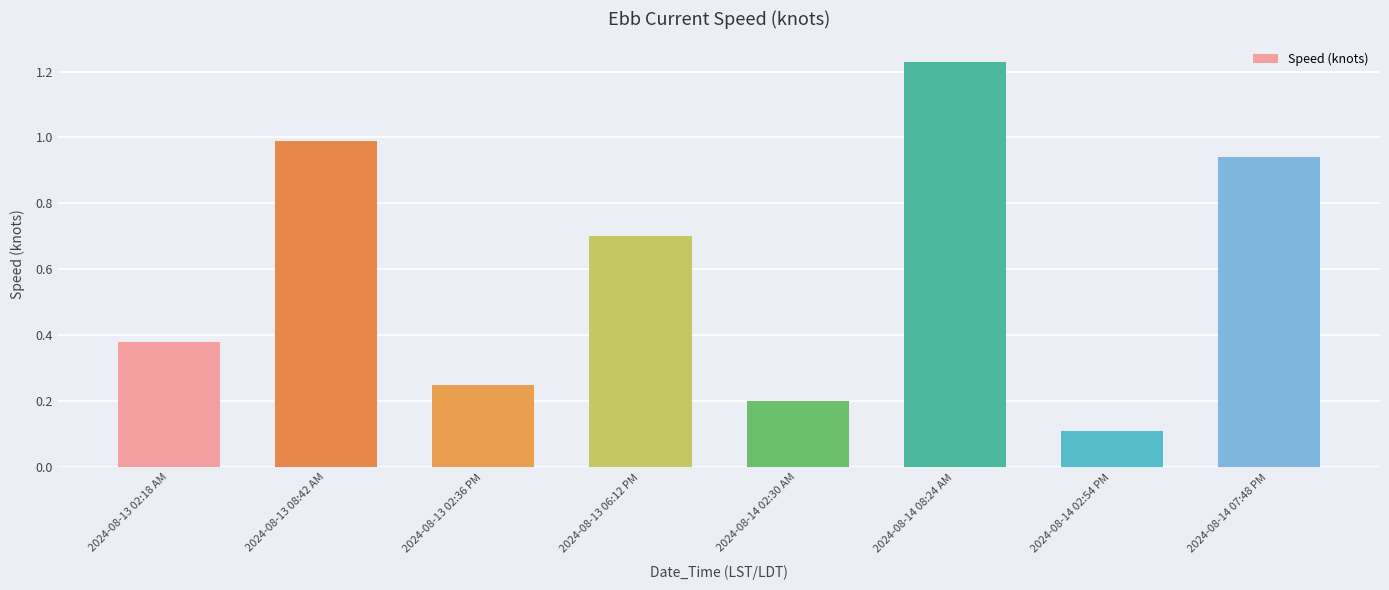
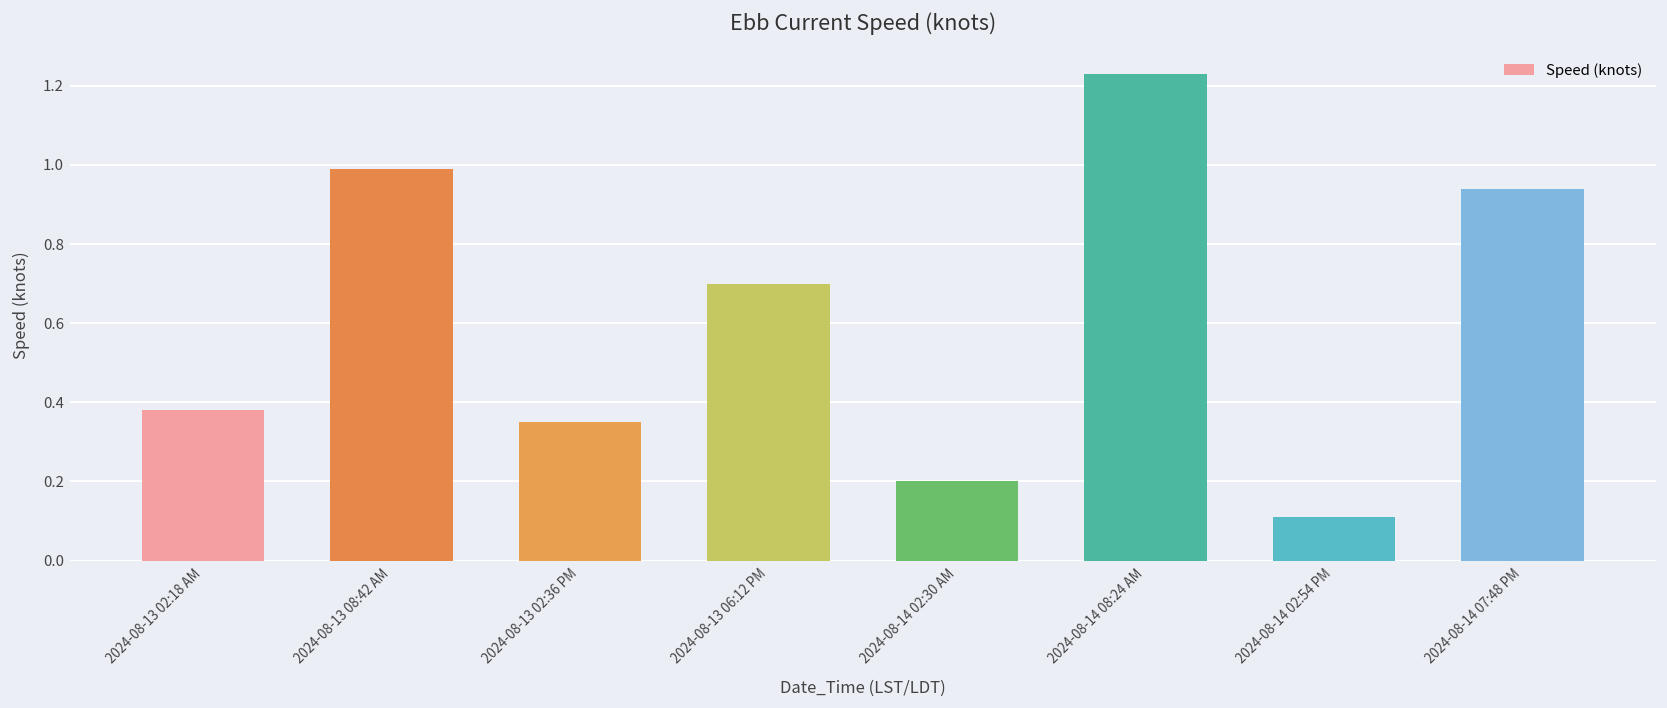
2024-08-13 02:36 PM: 0.25 -> 0.35
